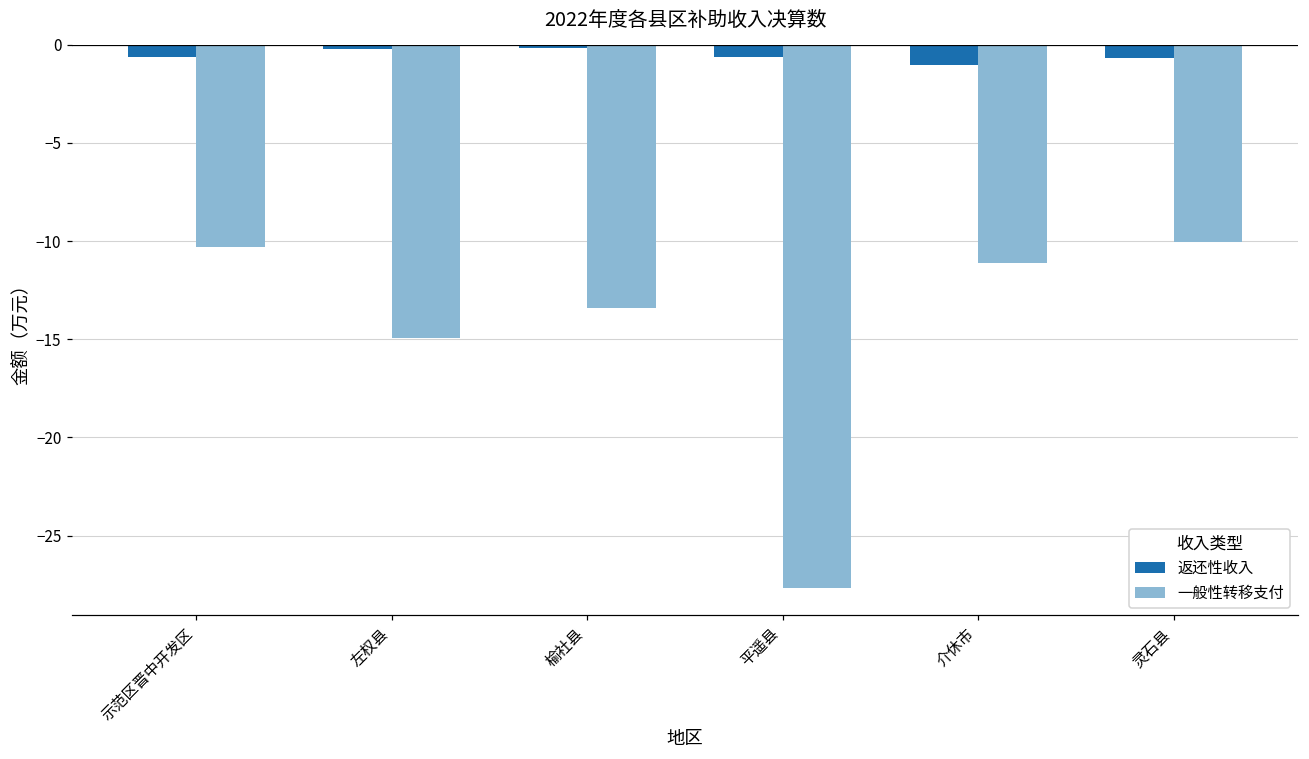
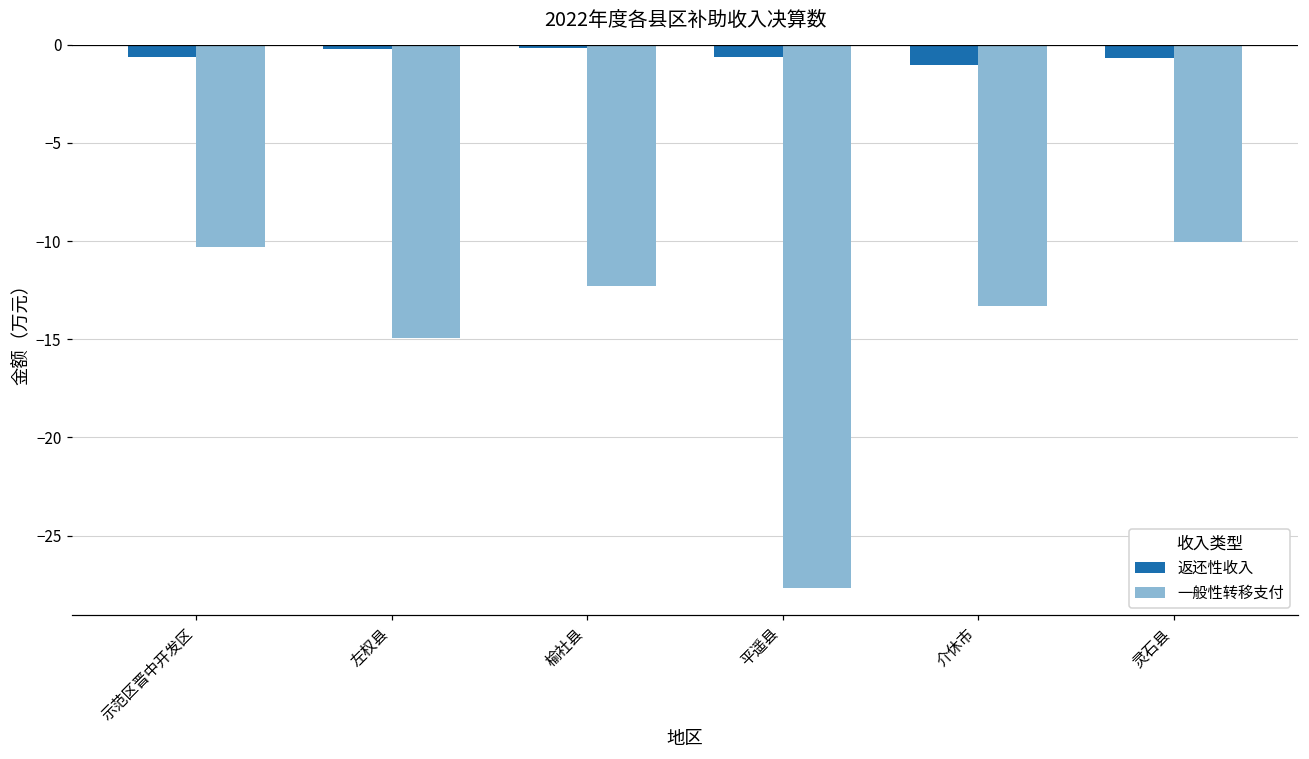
一般性转移支付, 榆社县: -13.4 -> -12.3
一般性转移支付, 介休市: -11.1 -> -13.3
